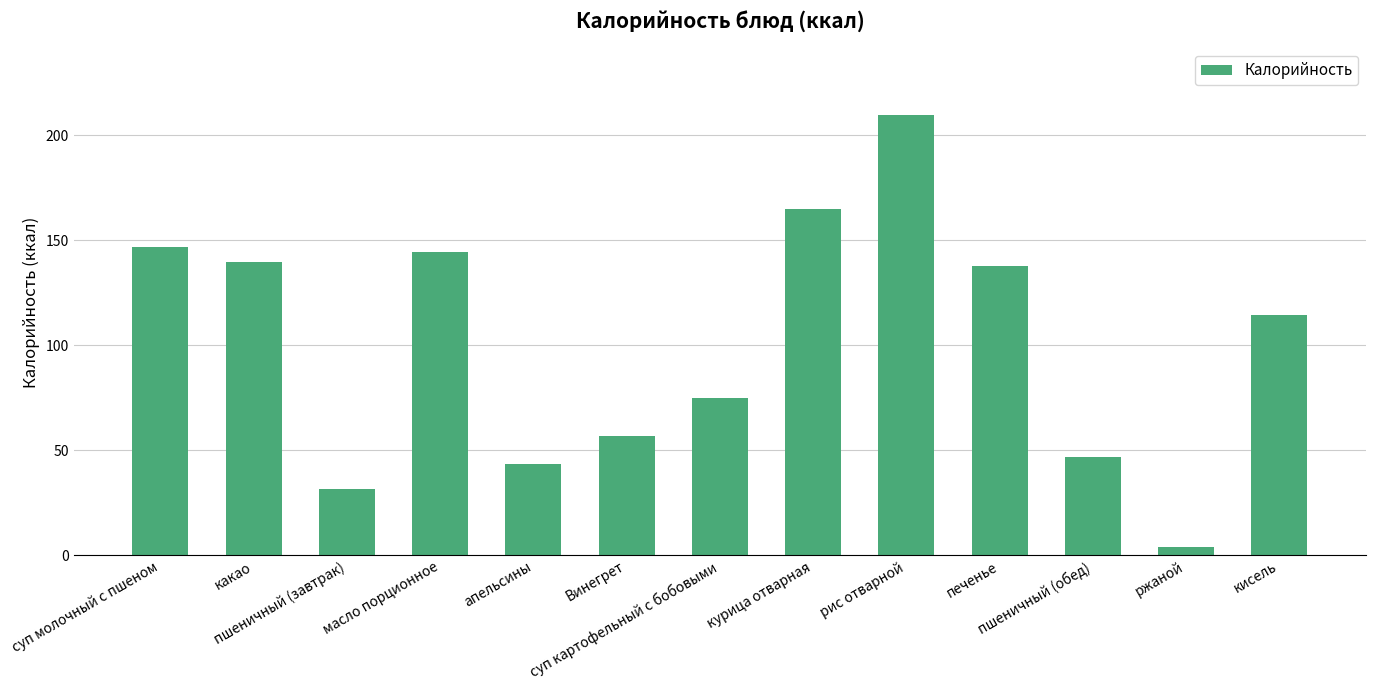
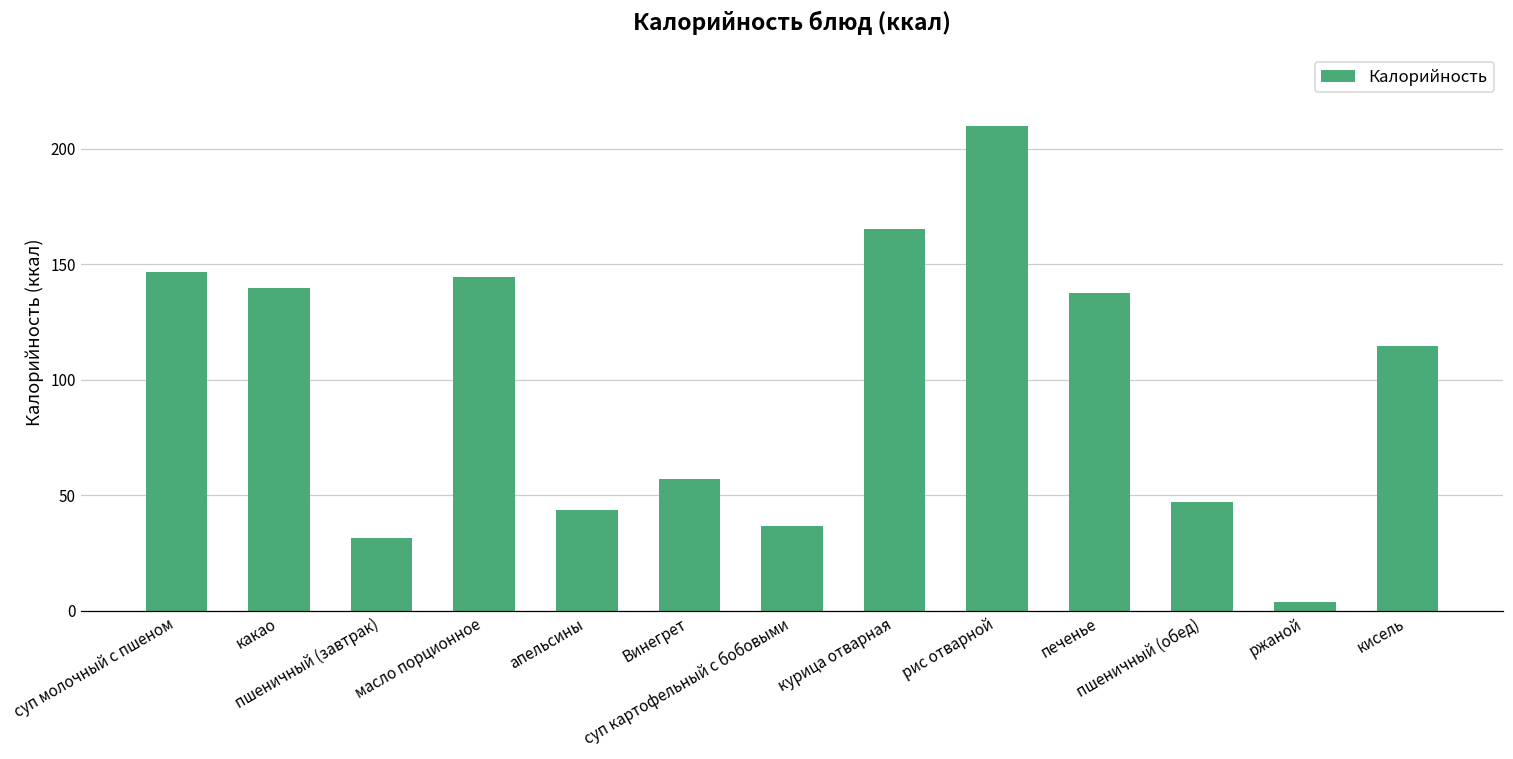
суп картофельный с бобовыми: 75 -> 37
